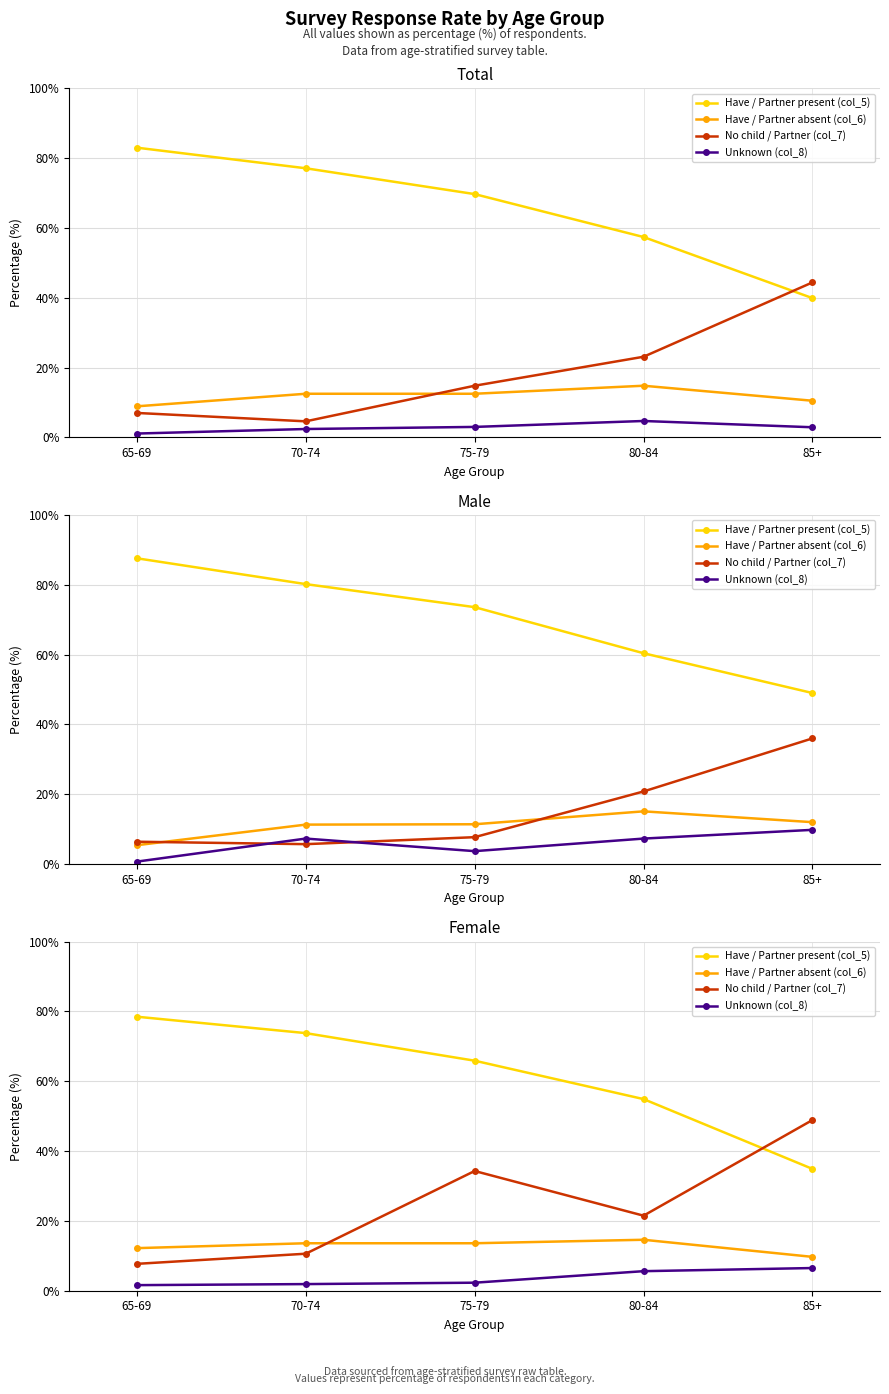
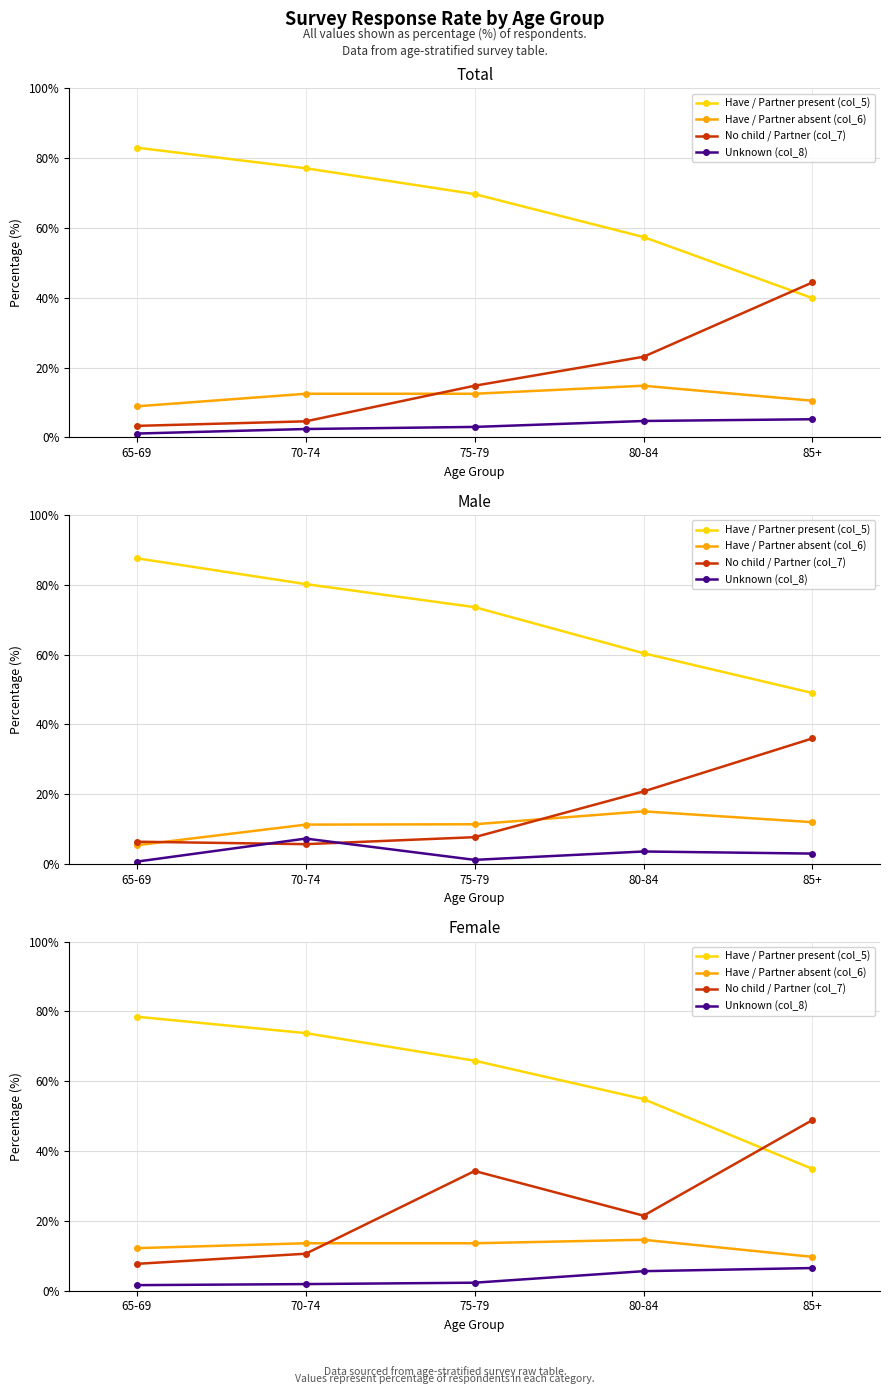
Total, No child / Partner (col_7), 65-69: 7% -> 3%
Total, Unknown (col_8), 85+: 3% -> 5%
Male, Unknown (col_8), 75-79: 4% -> 1%
Male, Unknown (col_8), 80-84: 7% -> 4%
Male, Unknown (col_8), 85+: 10% -> 3%
